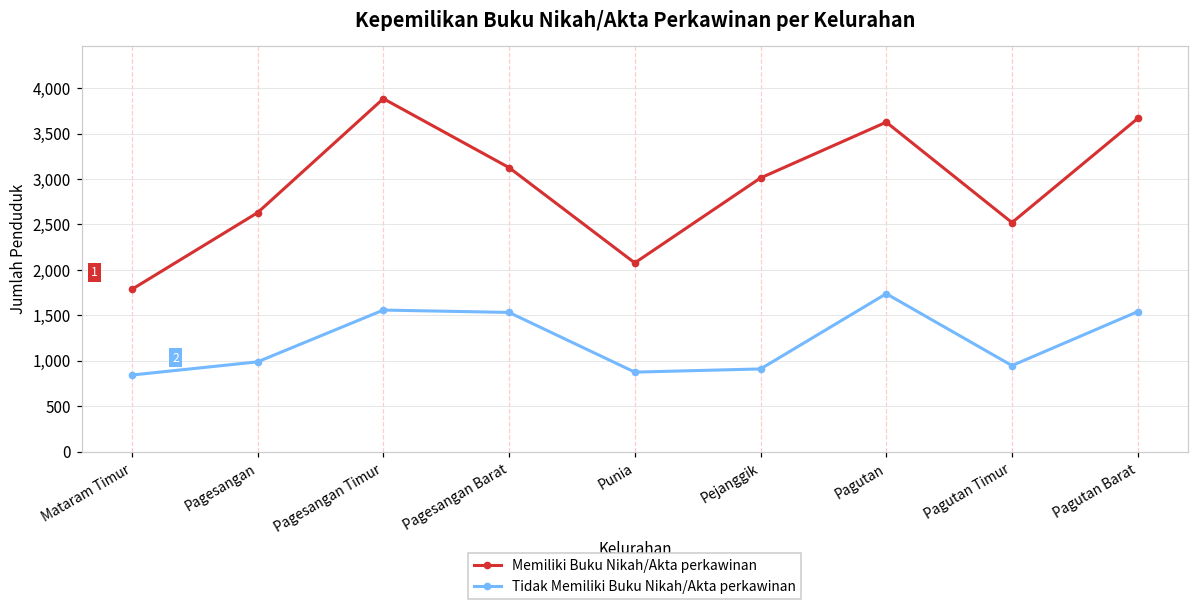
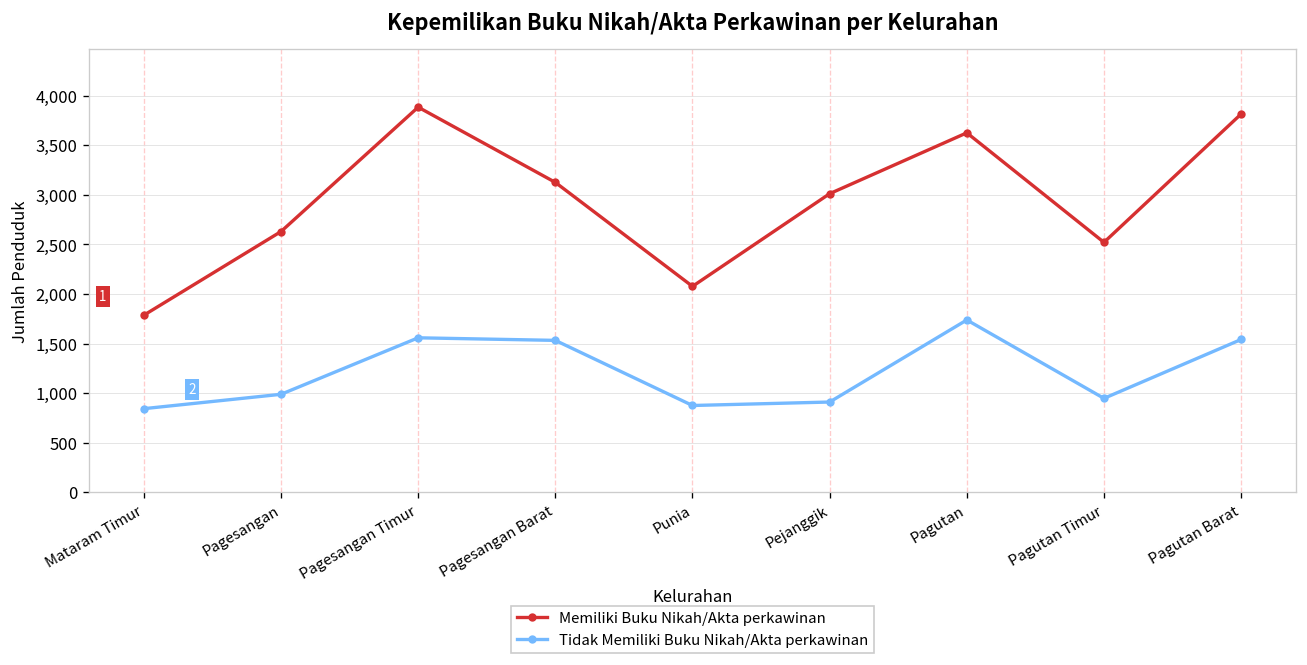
Memiliki Buku Nikah/Akta perkawinan, Pagutan Barat: 3,700 -> 3,800
